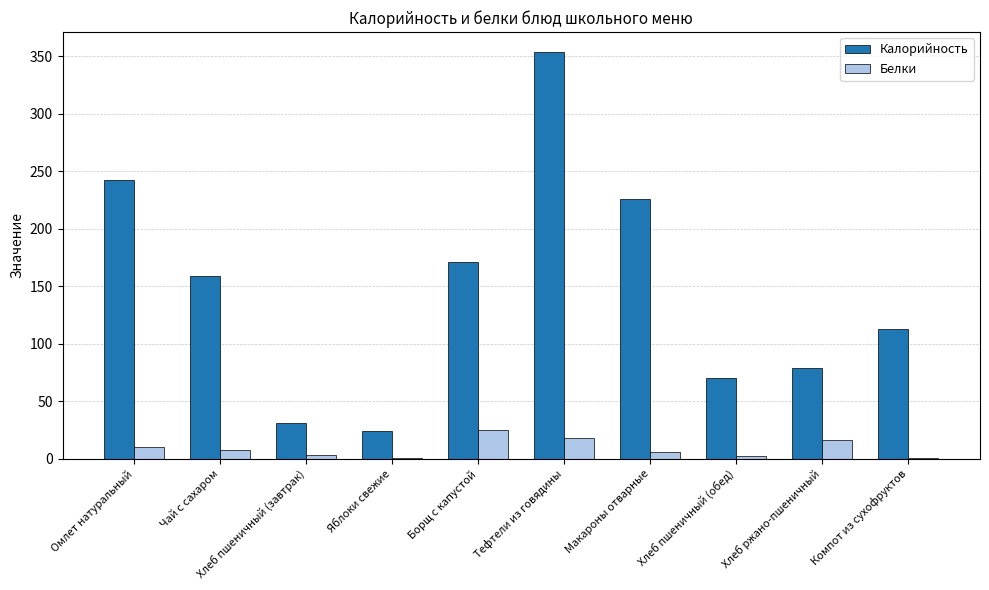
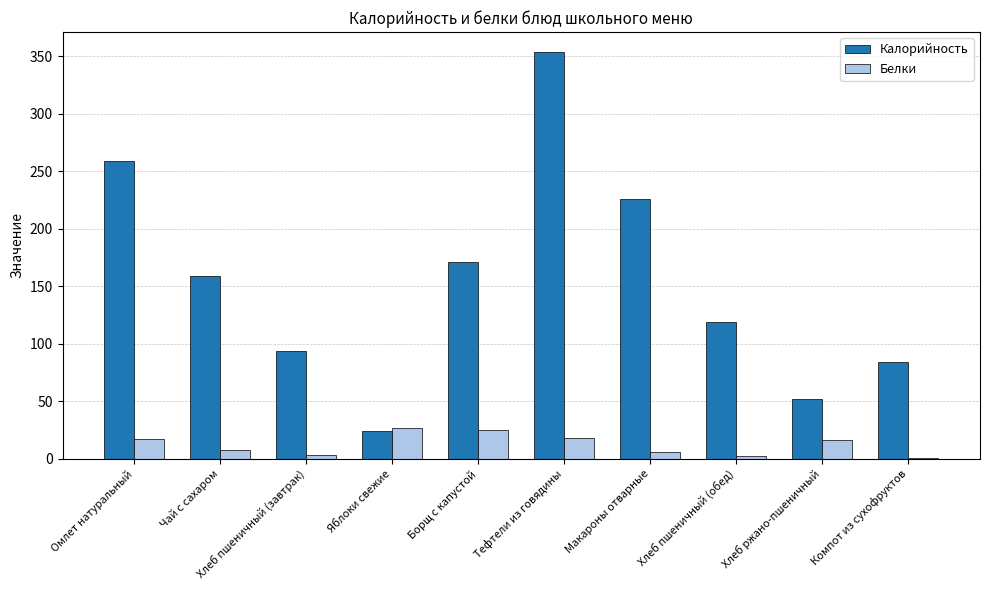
Калорийность, Омлет натуральный: 243 -> 258
Белки, Омлет натуральный: 10 -> 17
Калорийность, Хлеб пшеничный (завтрак): 31 -> 94
Белки, Яблоки свежие: 0 -> 27
Калорийность, Хлеб пшеничный (обед): 71 -> 119
Калорийность, Хлеб ржано-пшеничный: 79 -> 52
Калорийность, Компот из сухофруктов: 113 -> 84
